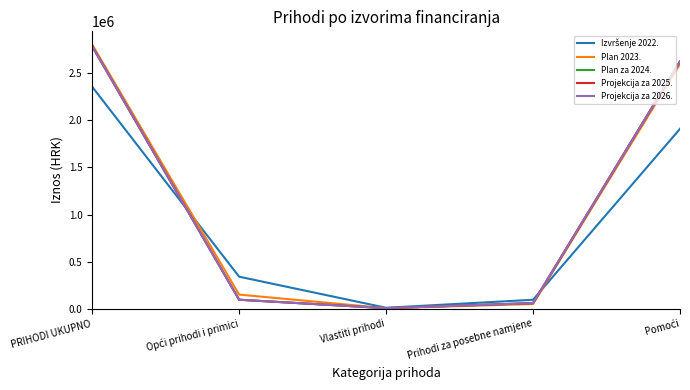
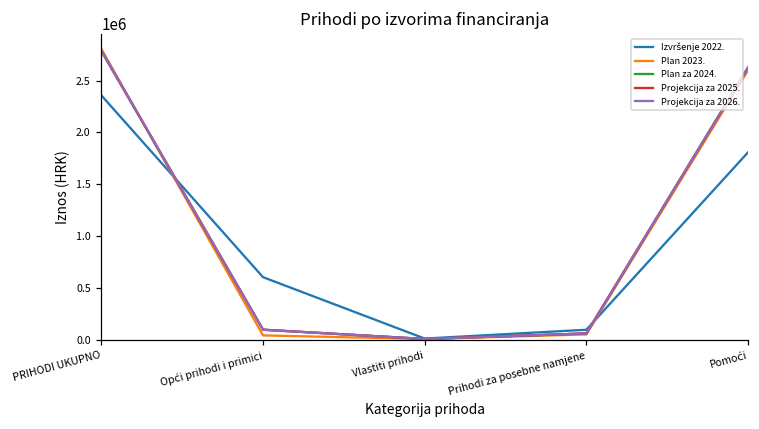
Izvršenje 2022., Opći prihodi i primici: 300000 -> 600000
Plan 2023., Opći prihodi i primici: 200000 -> 0
Izvršenje 2022., Pomoći: 1900000 -> 1800000
